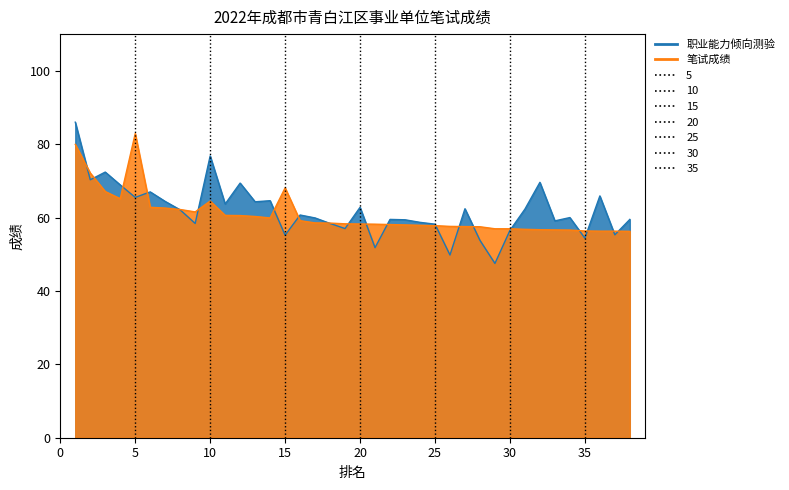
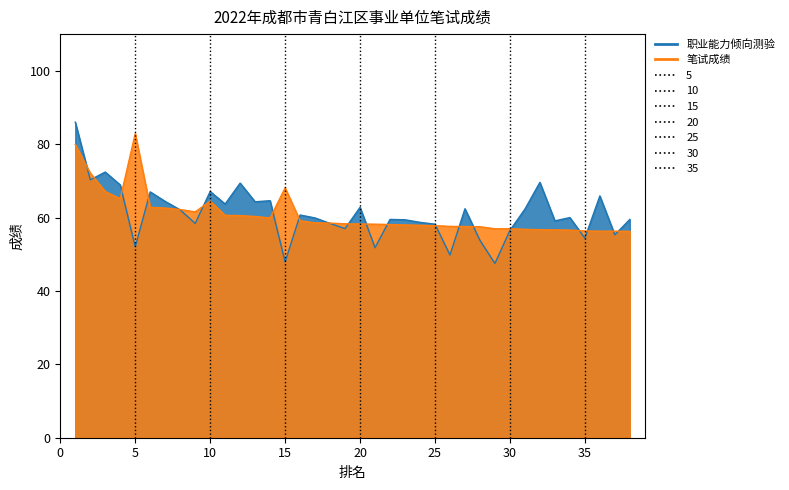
职业能力倾向测验, 5: 66 -> 52
职业能力倾向测验, 10: 77 -> 67
职业能力倾向测验, 15: 55 -> 48
